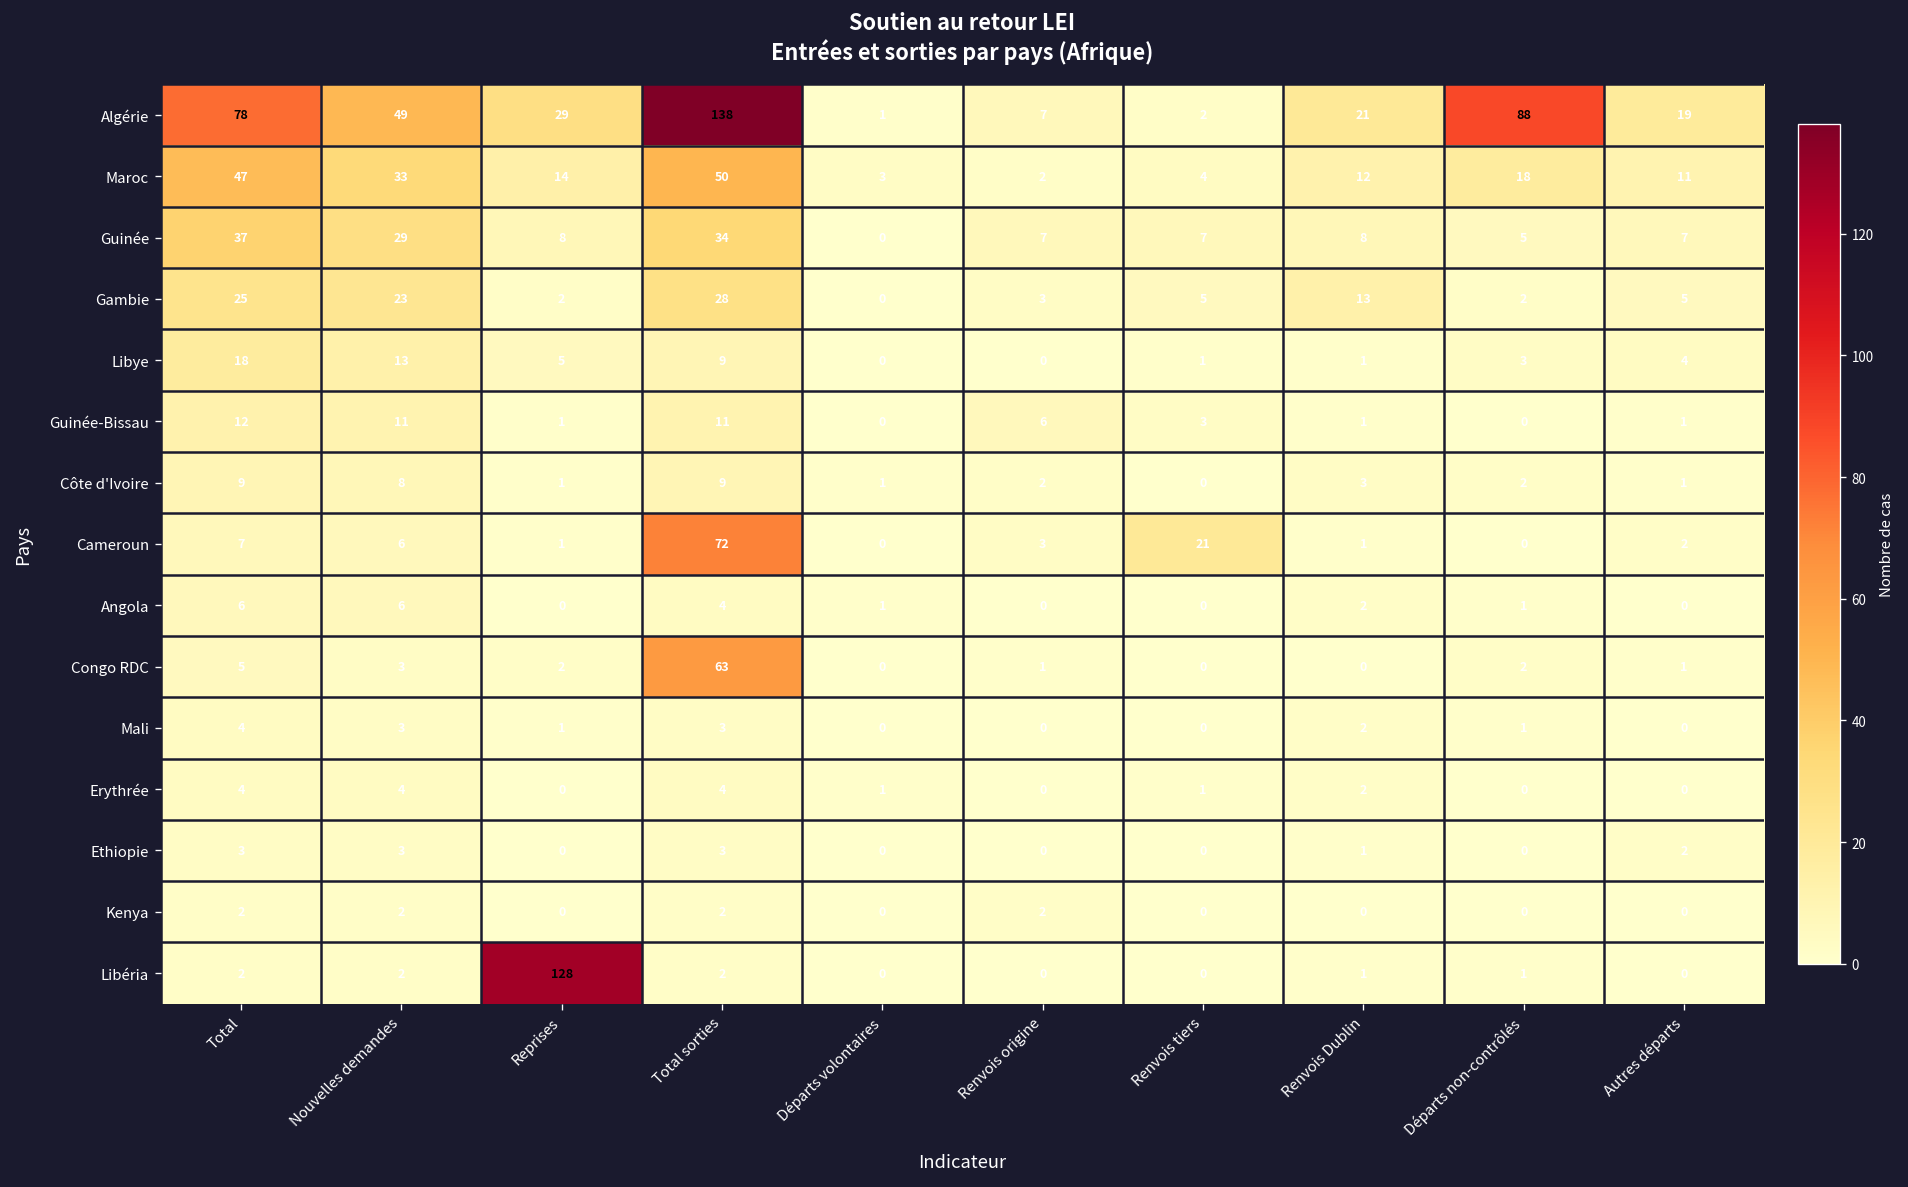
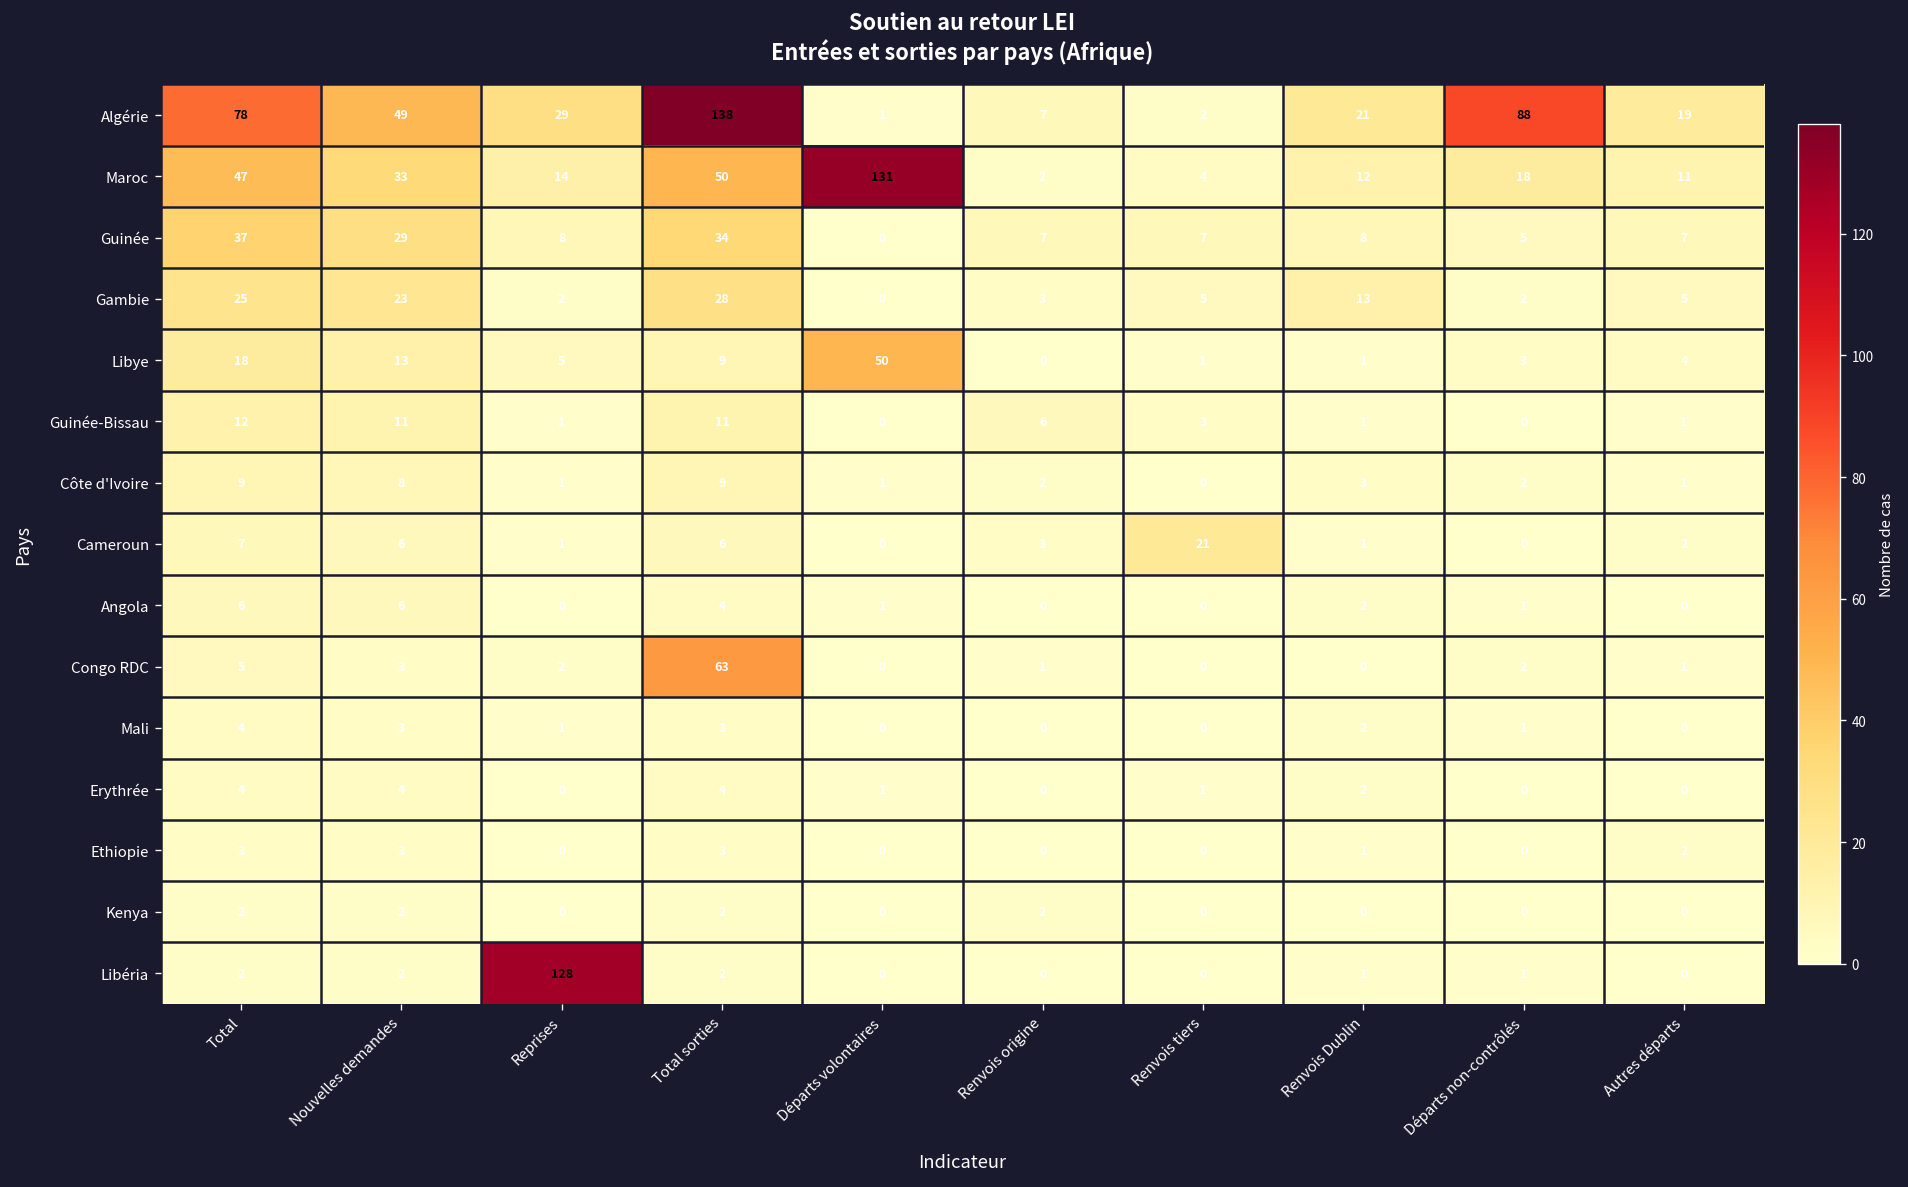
Maroc, Départs volontaires: 3 -> 131
Libye, Départs volontaires: 0 -> 50
Cameroun, Total sorties: 72 -> 6
